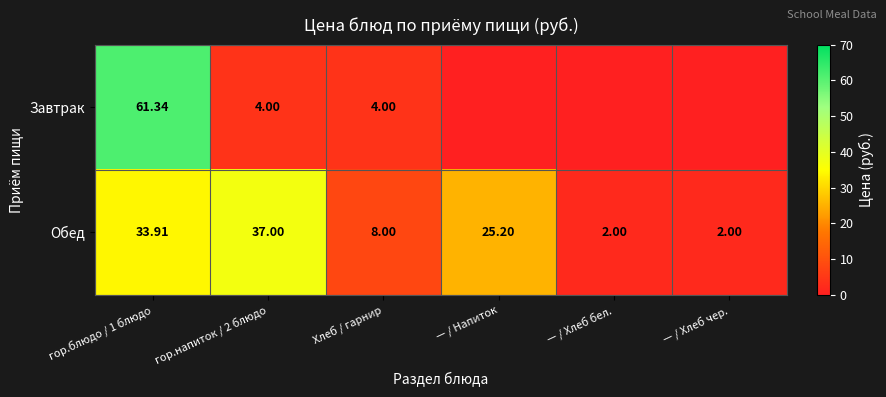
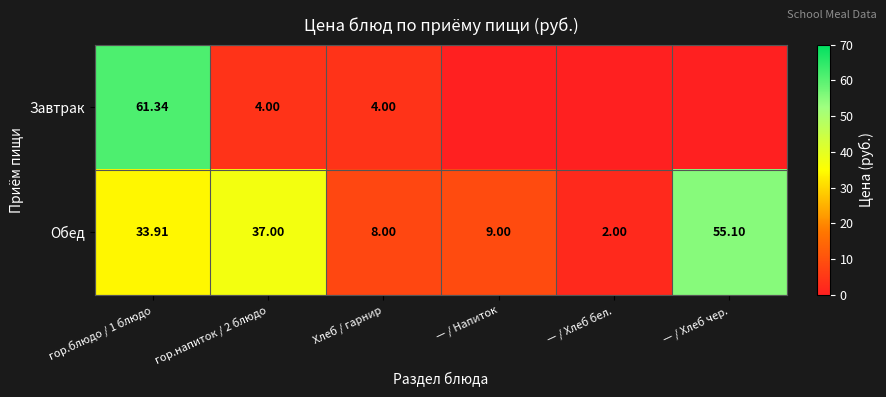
Обед, — / Напиток: 25.20 -> 9.00
Обед, — / Хлеб чер.: 2.00 -> 55.10
